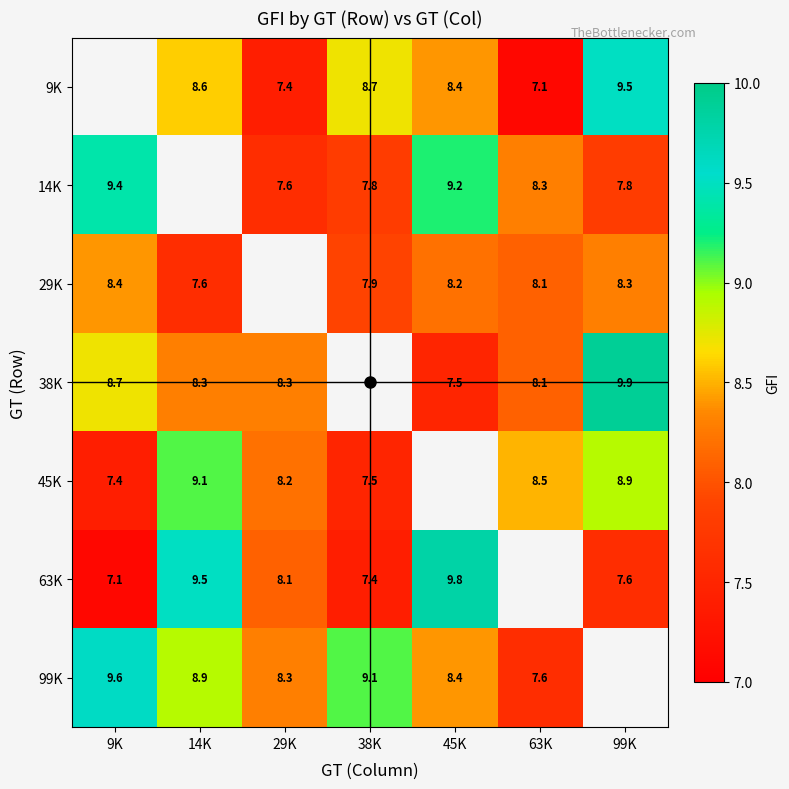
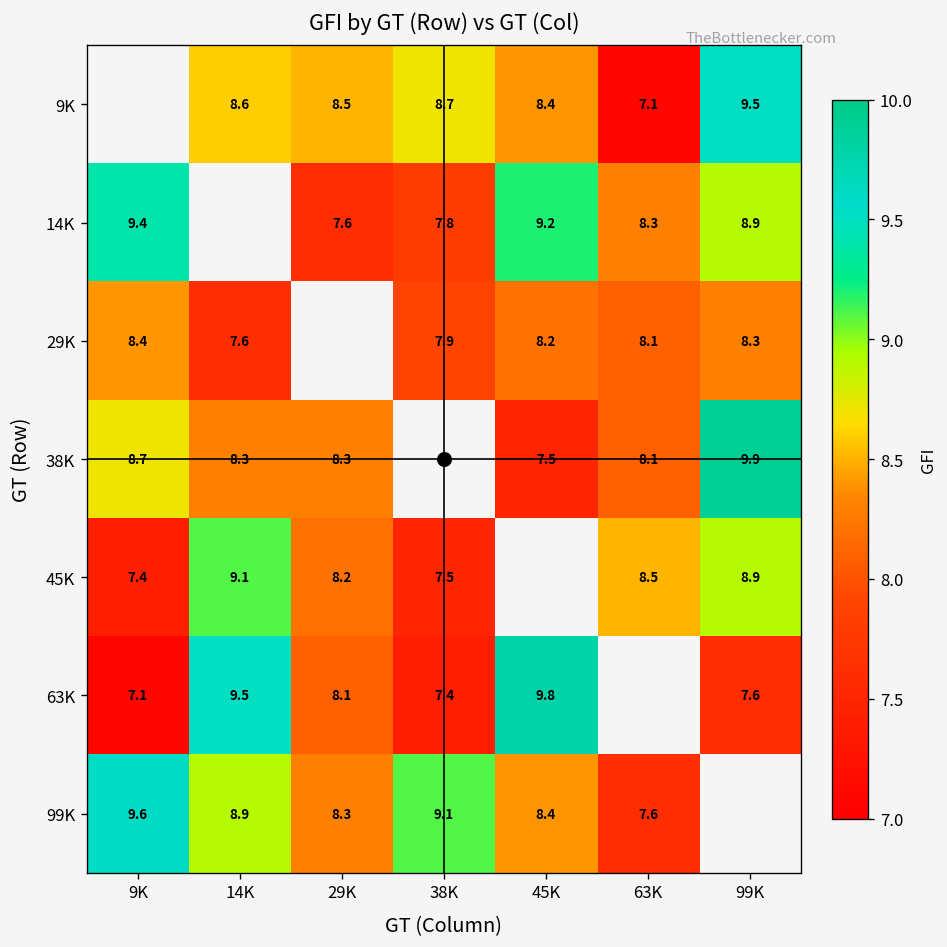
9K, 29K: 7.4 -> 8.5
14K, 99K: 7.8 -> 8.9
